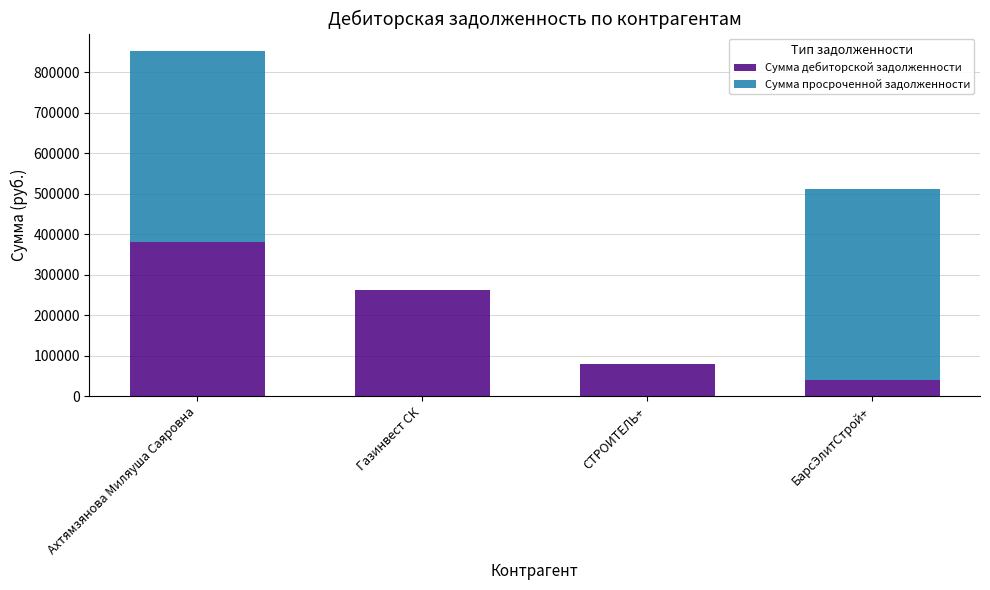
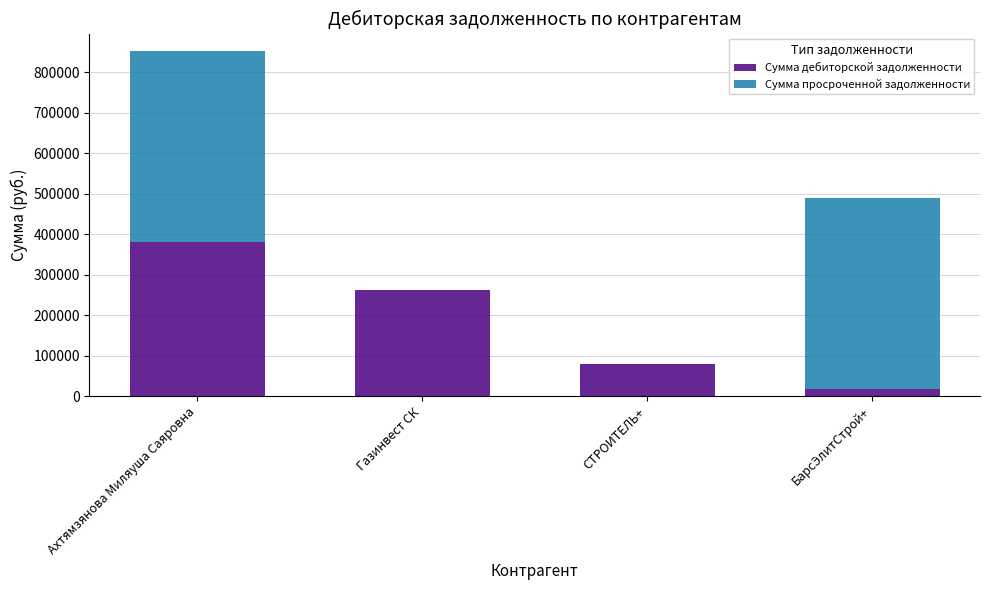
Сумма дебиторской задолженности, БарсЭлитСтрой+: 40000 -> 20000
